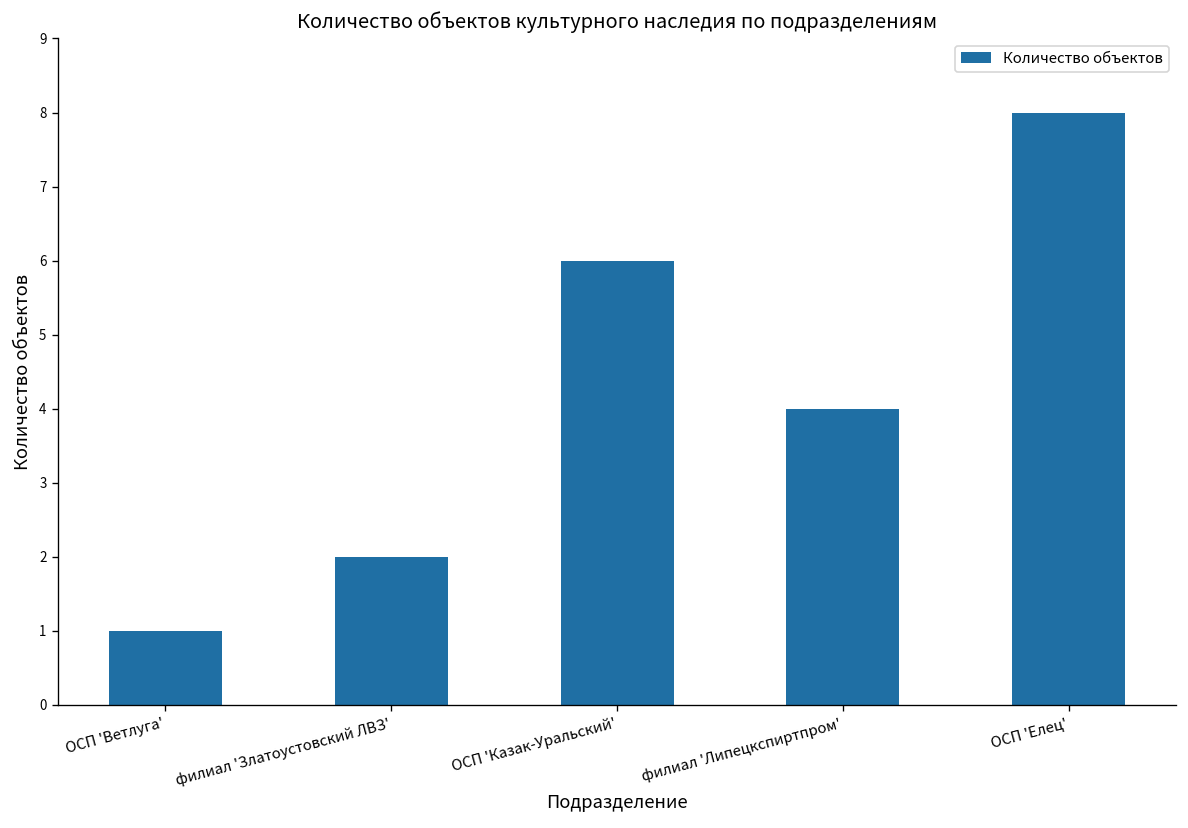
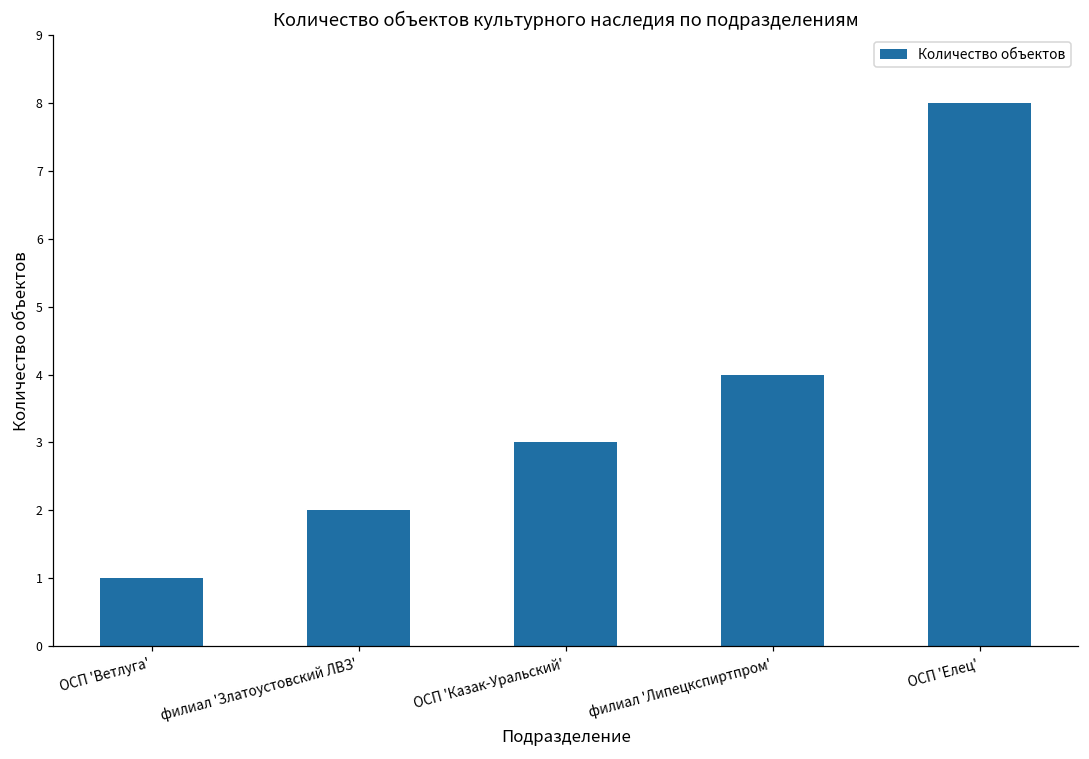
ОСП 'Казак-Уральский': 6 -> 3
